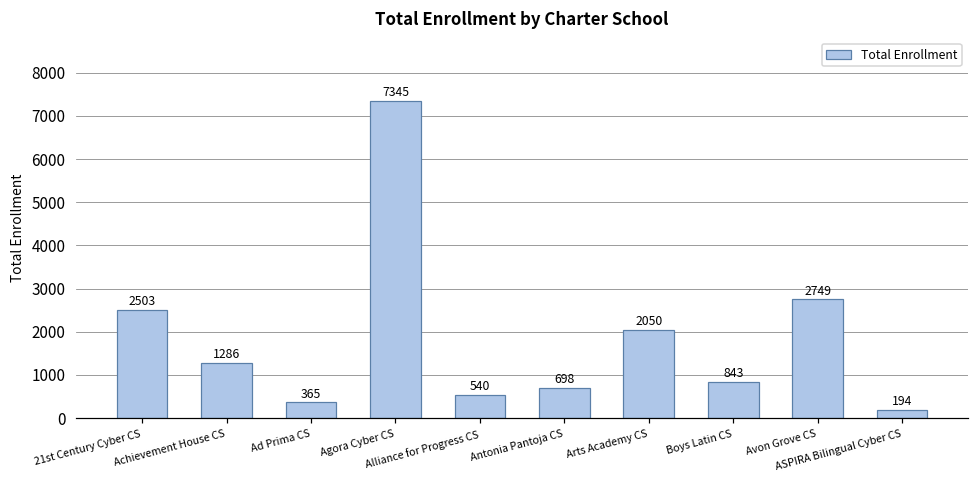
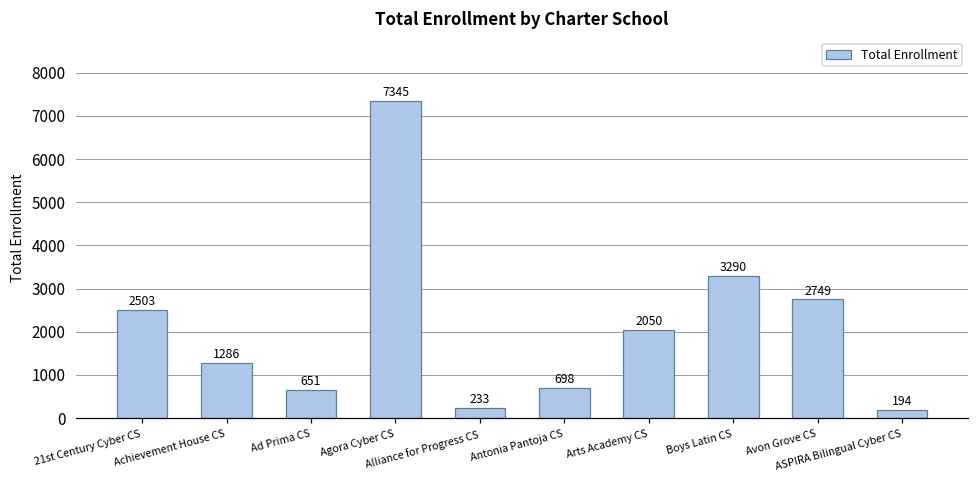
Ad Prima CS: 365 -> 651
Alliance for Progress CS: 540 -> 233
Boys Latin CS: 843 -> 3290
